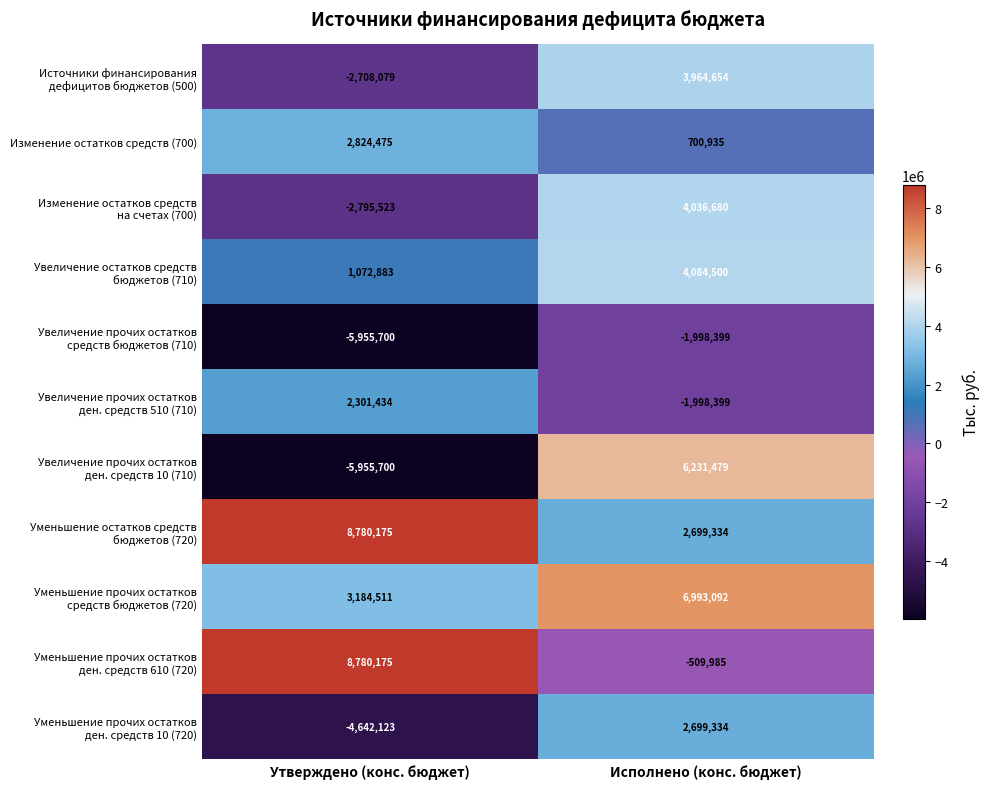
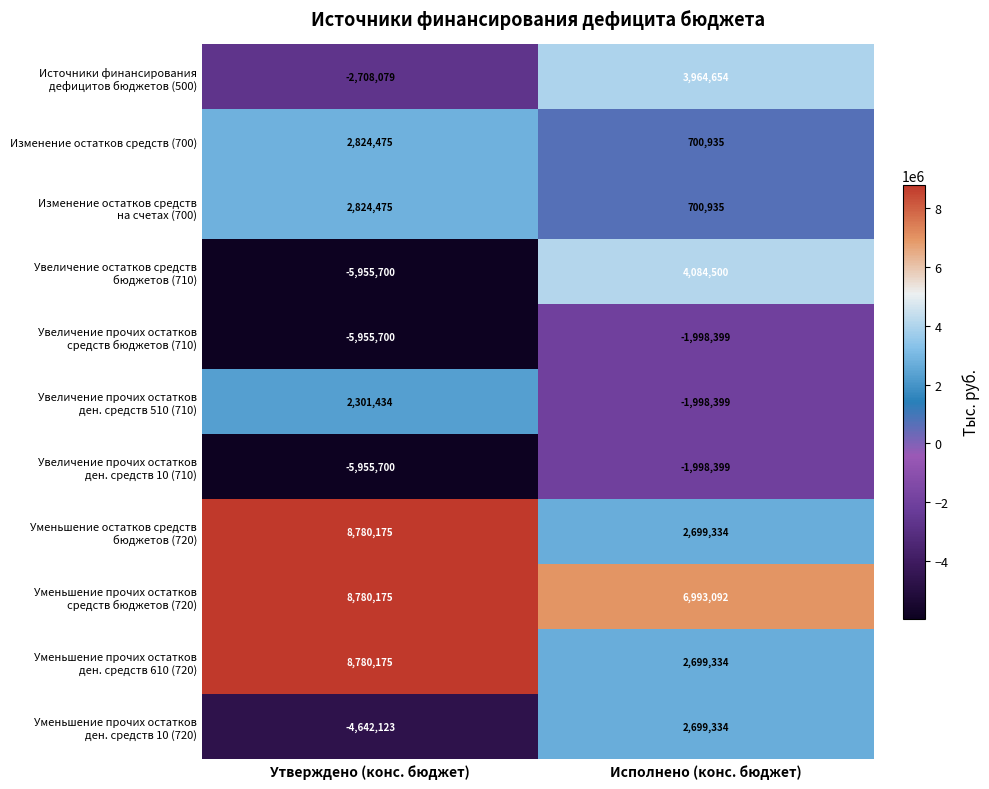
Изменение остатков средств на счетах (700), Утверждено (конс. бюджет): -2,795,523 -> 2,824,475
Изменение остатков средств на счетах (700), Исполнено (конс. бюджет): 4,036,680 -> 700,935
Увеличение остатков средств бюджетов (710), Утверждено (конс. бюджет): 1,072,883 -> -5,955,700
Увеличение прочих остатков ден. средств 10 (710), Исполнено (конс. бюджет): 6,231,479 -> -1,998,399
Уменьшение прочих остатков средств бюджетов (720), Утверждено (конс. бюджет): 3,184,511 -> 8,780,175
Уменьшение прочих остатков ден. средств 610 (720), Исполнено (конс. бюджет): -509,985 -> 2,699,334
